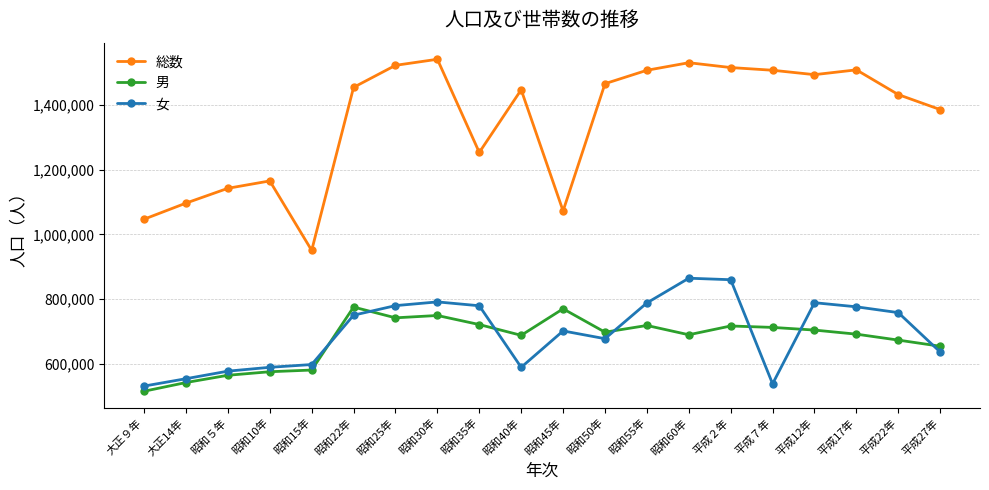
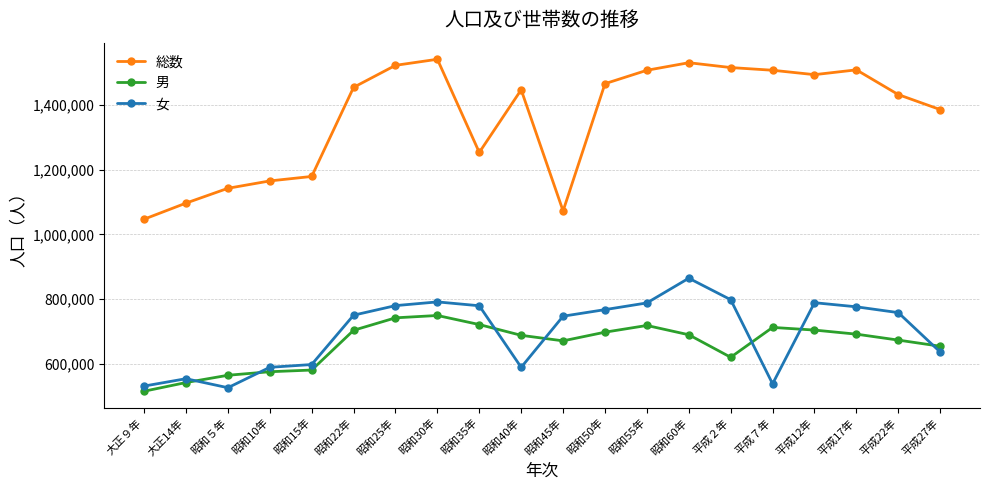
女, 昭和５年: 580,000 -> 530,000
総数, 昭和15年: 950,000 -> 1,180,000
男, 昭和22年: 780,000 -> 700,000
男, 昭和45年: 770,000 -> 670,000
女, 昭和45年: 700,000 -> 750,000
女, 昭和50年: 680,000 -> 770,000
男, 平成２年: 720,000 -> 620,000
女, 平成２年: 860,000 -> 800,000
